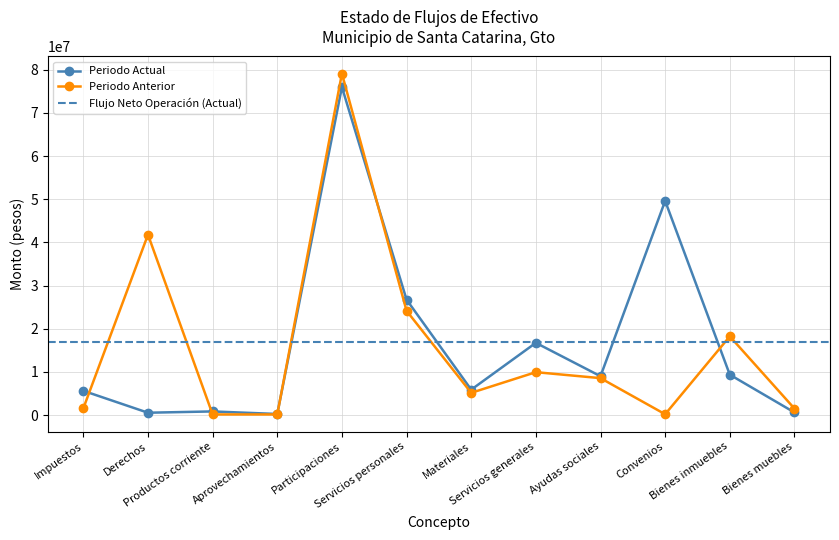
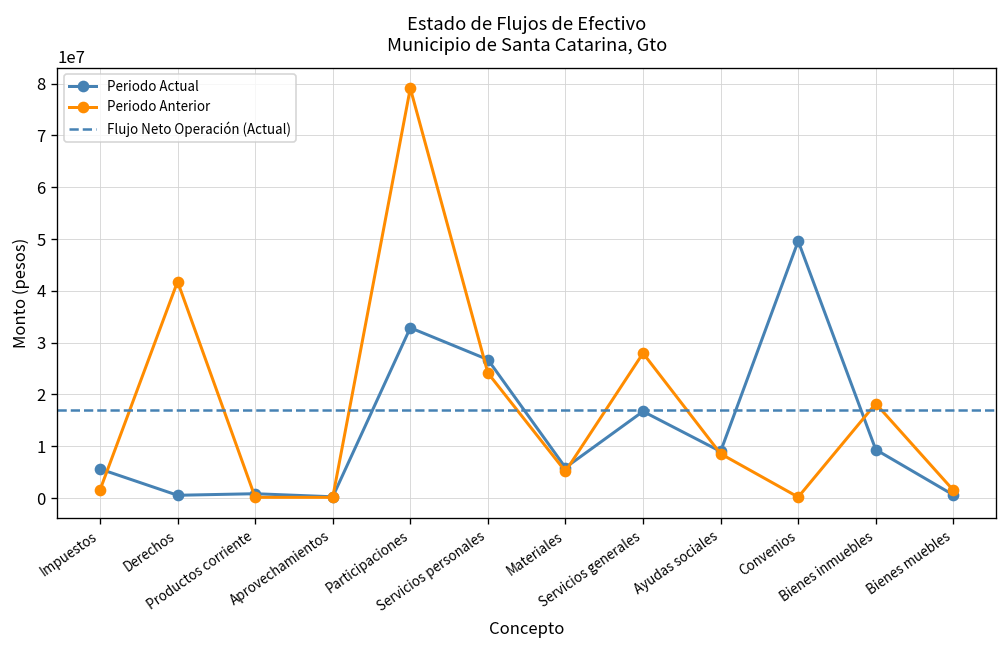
Periodo Actual, Participaciones: 76000000 -> 33000000
Periodo Anterior, Servicios generales: 10000000 -> 28000000
